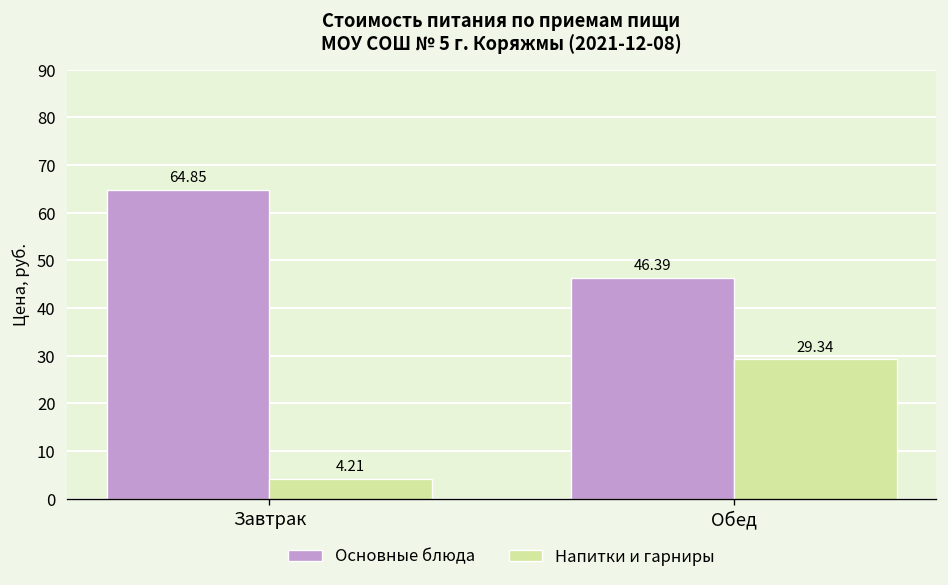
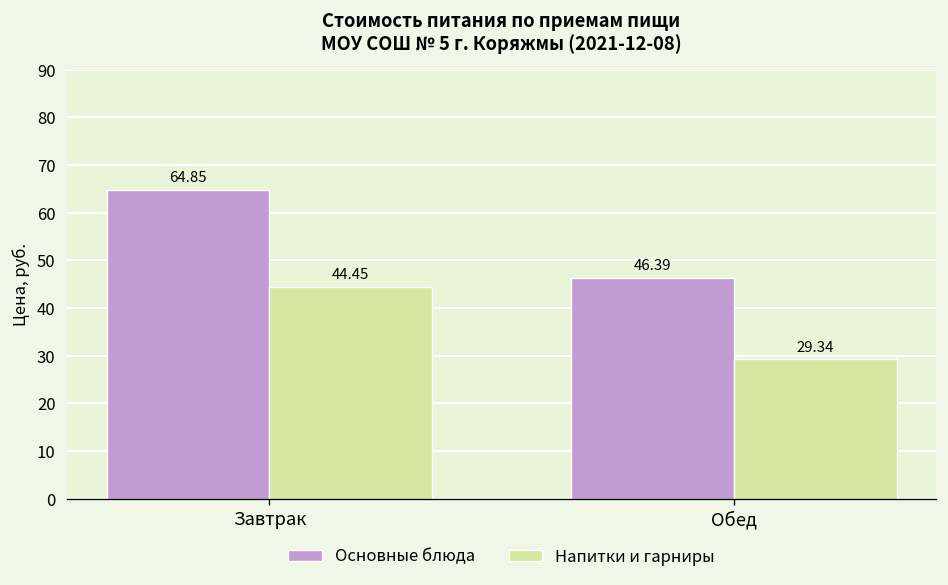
Напитки и гарниры, Завтрак: 4.21 -> 44.45
